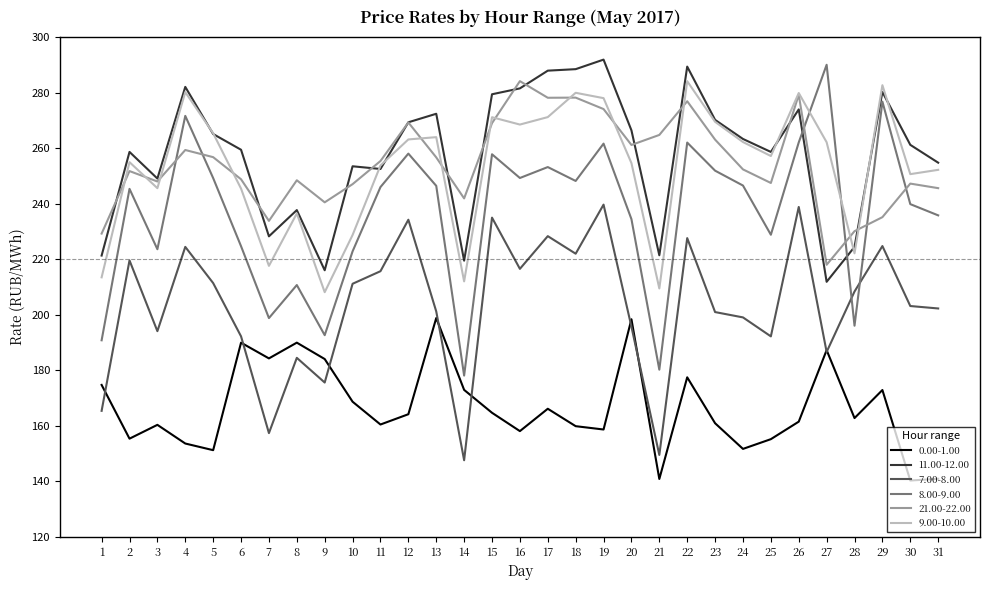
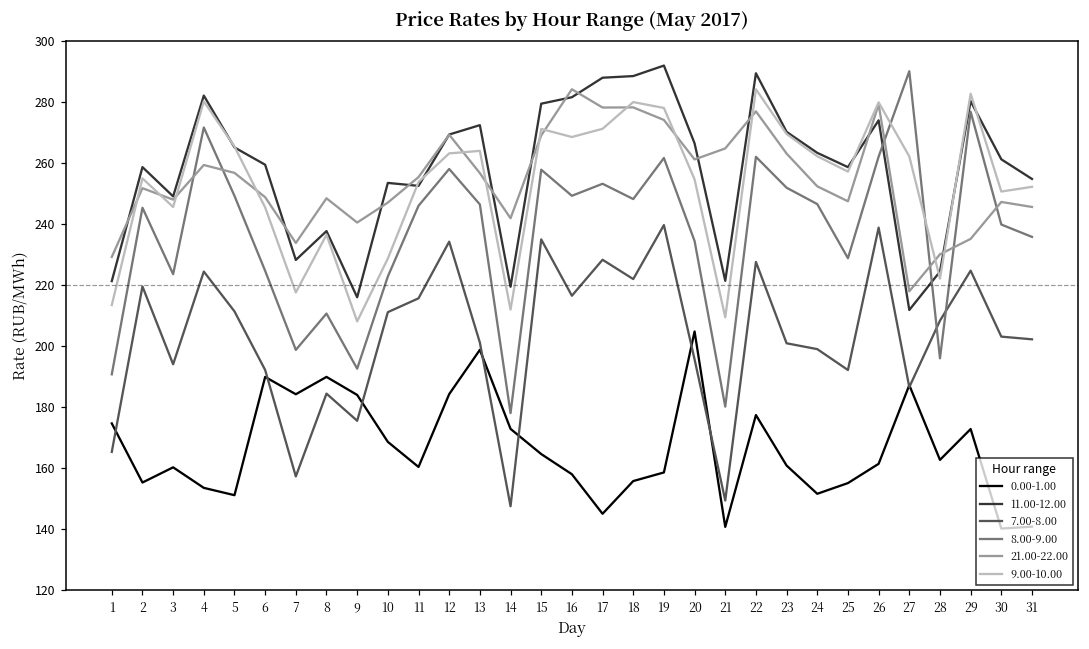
0.00-1.00, 12: 164 -> 184
0.00-1.00, 17: 166 -> 145
0.00-1.00, 18: 160 -> 156
0.00-1.00, 20: 198 -> 205
